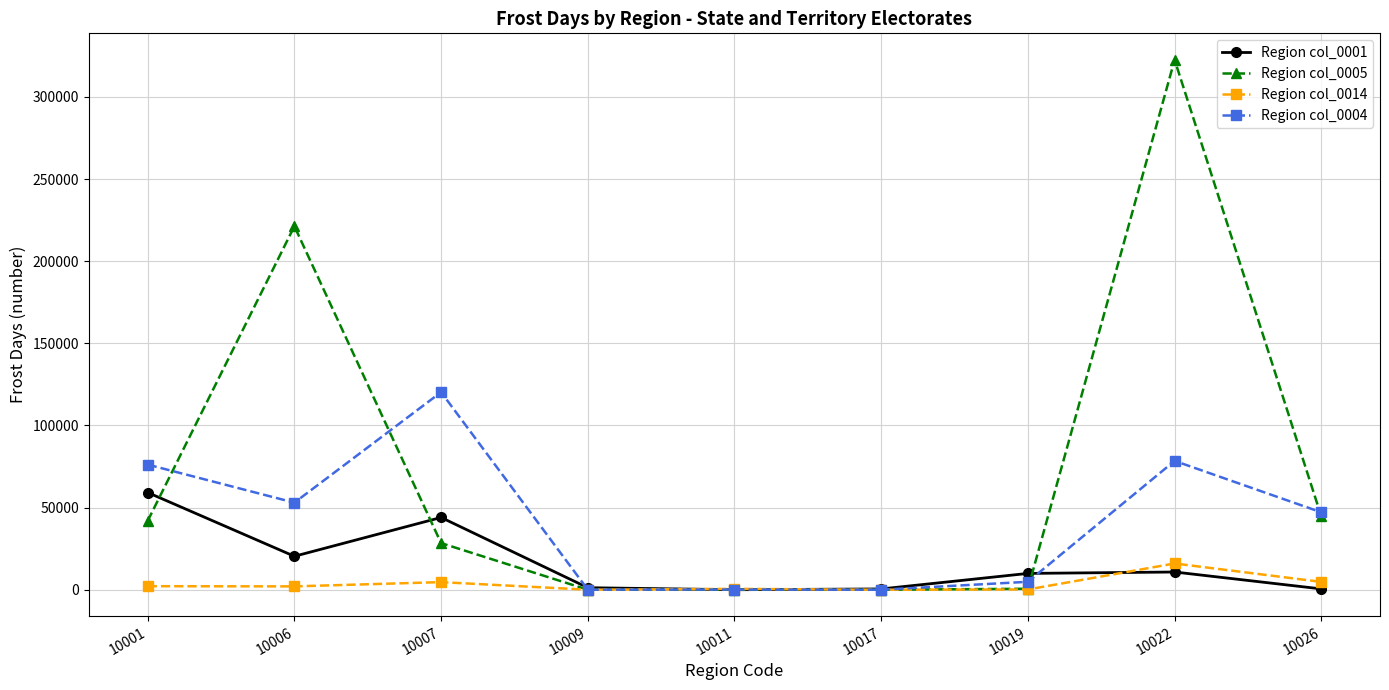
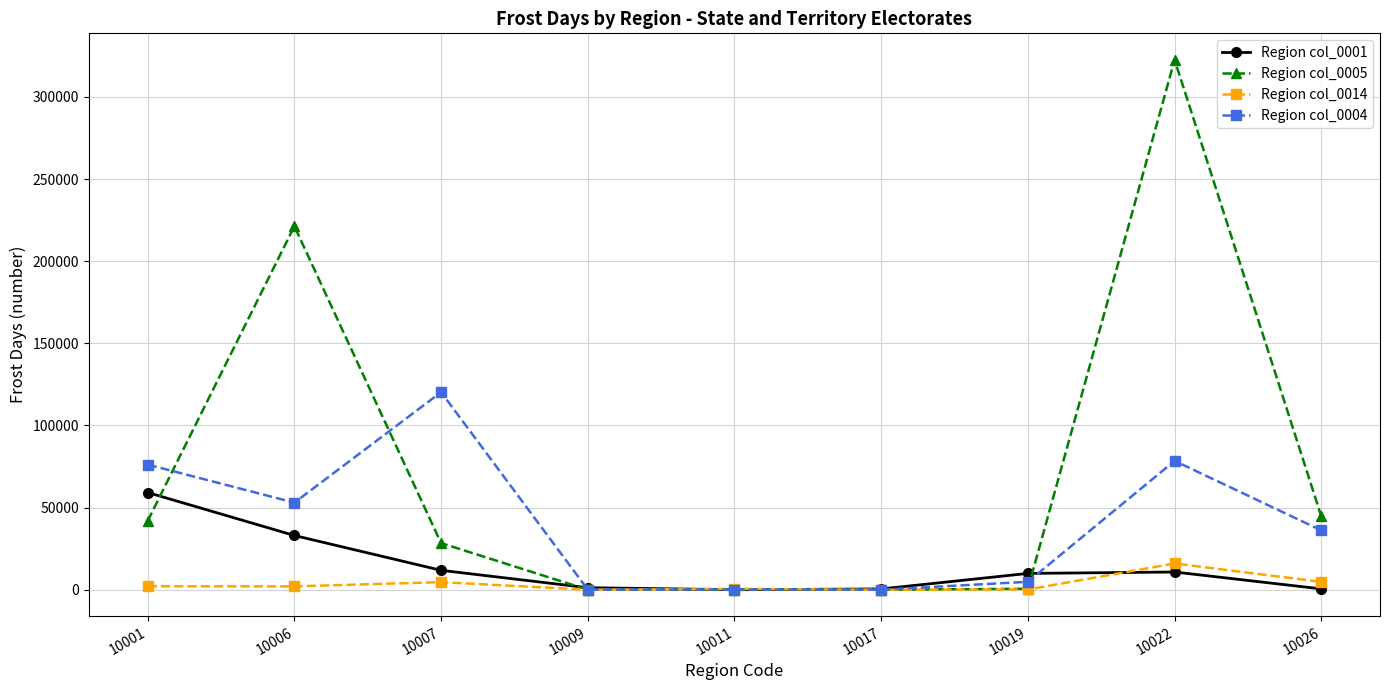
Region col_0001, 10006: 20000 -> 33000
Region col_0001, 10007: 44000 -> 12000
Region col_0004, 10026: 47000 -> 36000
